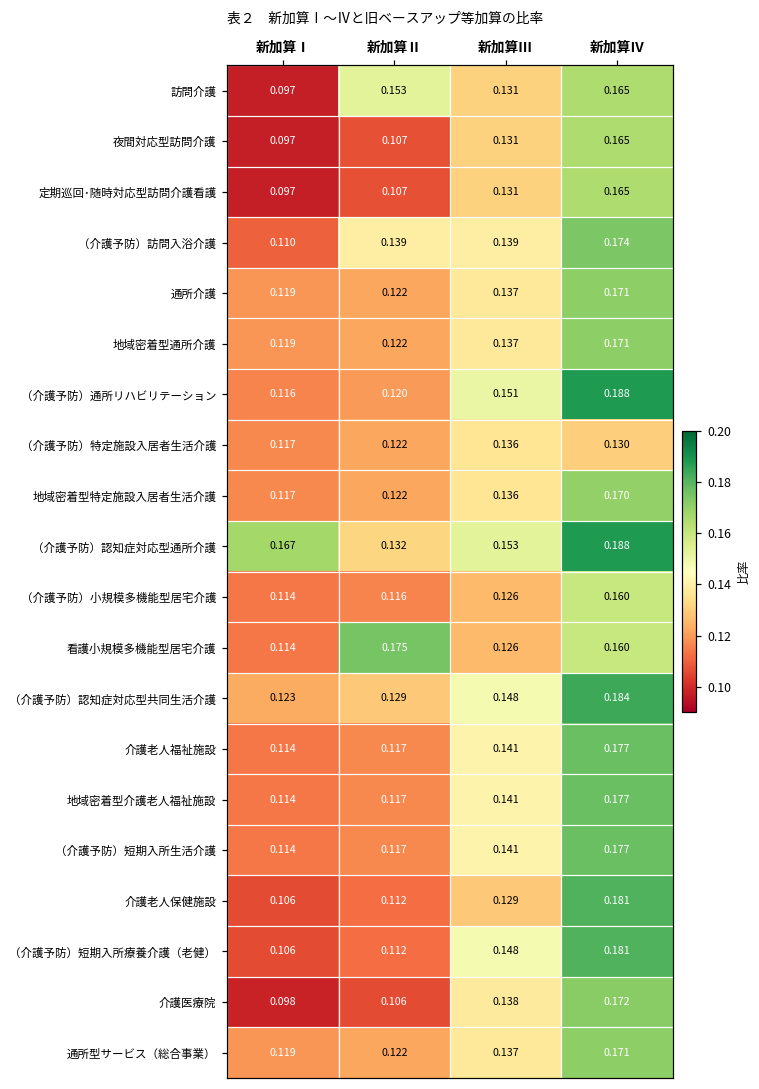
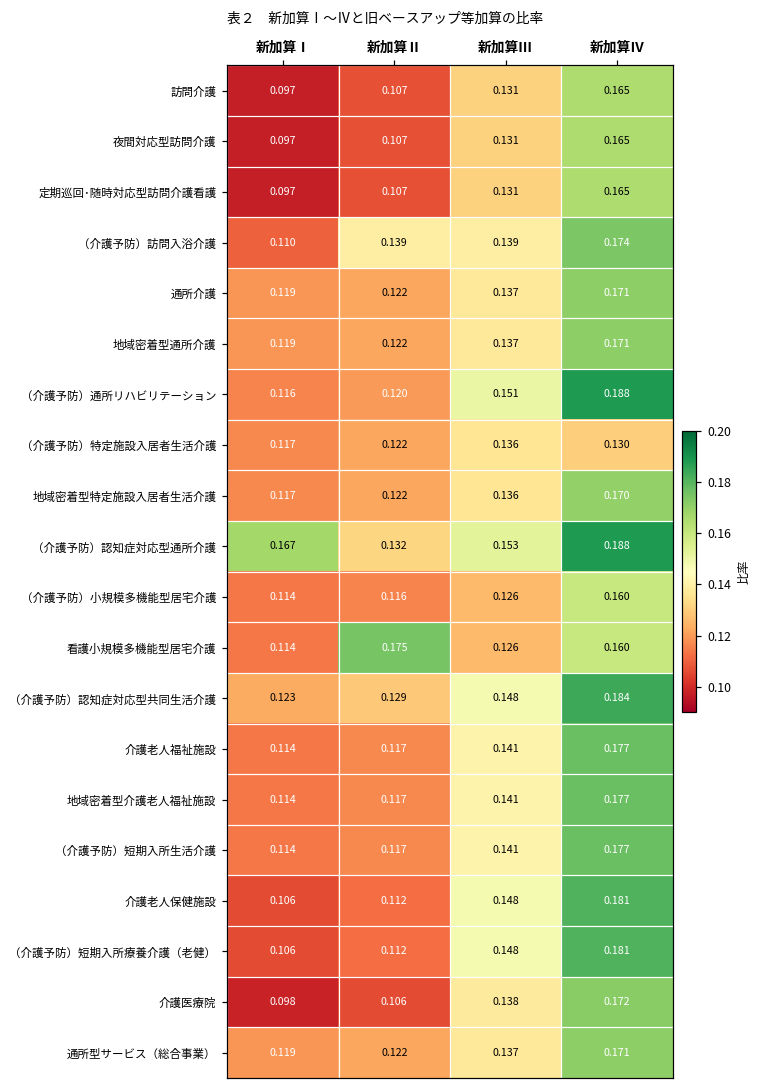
訪問介護, 新加算Ⅱ: 0.153 -> 0.107
介護老人保健施設, 新加算Ⅲ: 0.129 -> 0.148
